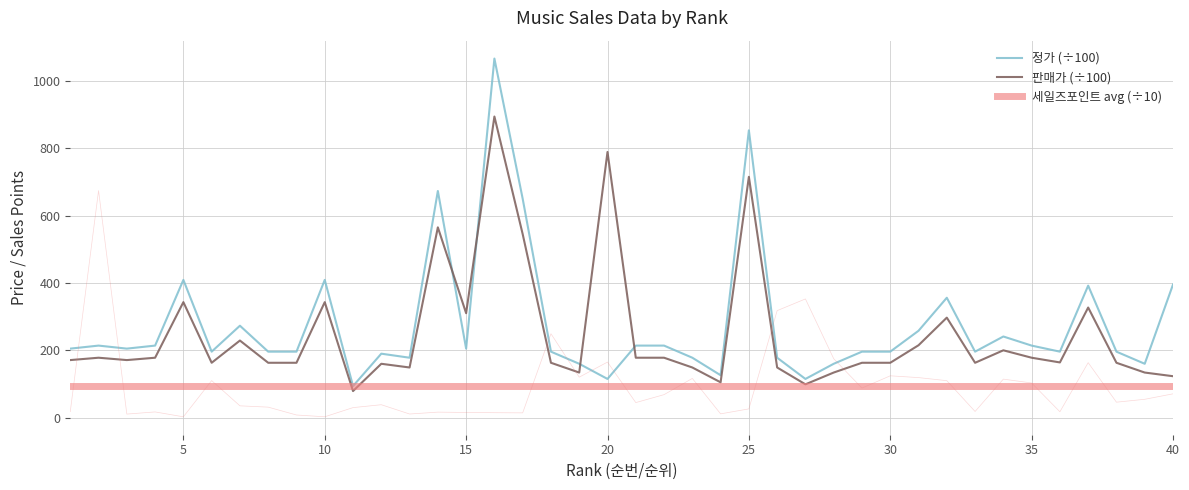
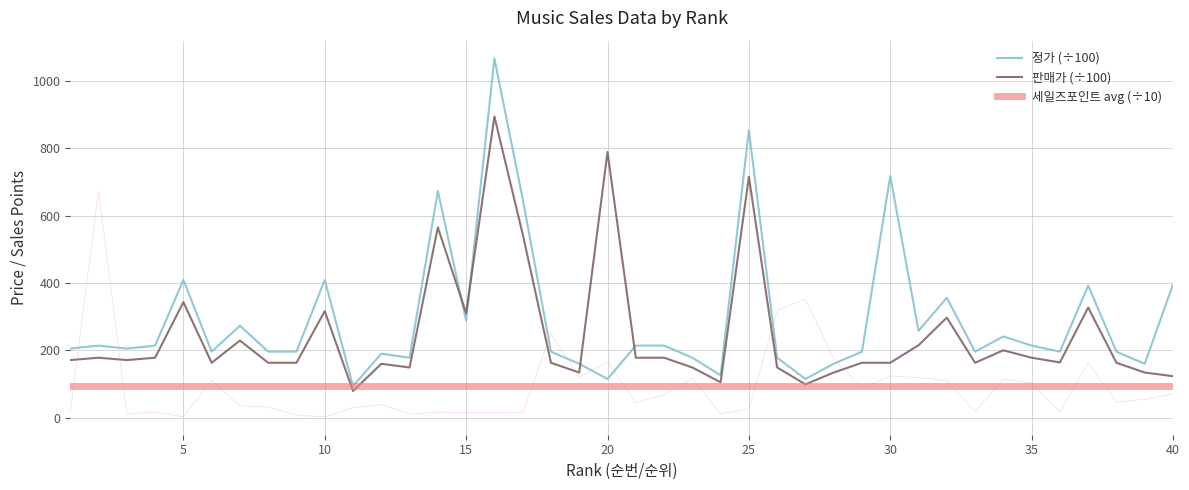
판매가 (÷100), 10: 340 -> 320
정가 (÷100), 15: 210 -> 290
정가 (÷100), 30: 200 -> 720
